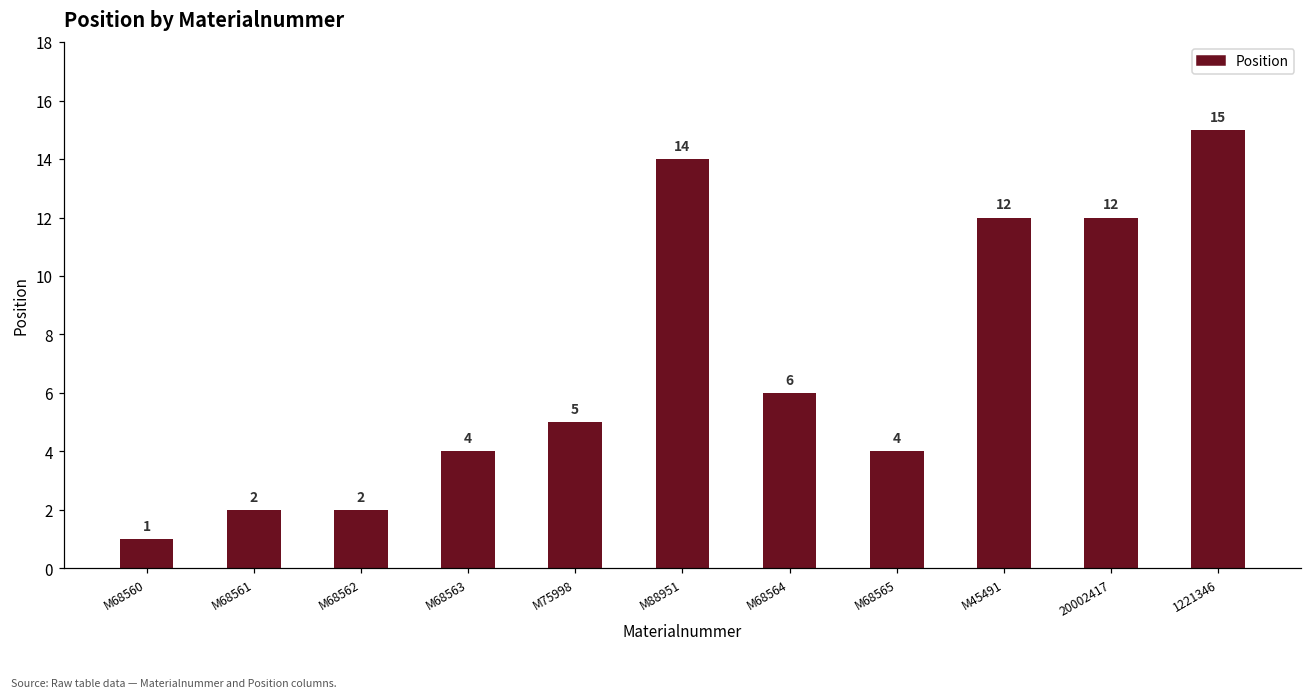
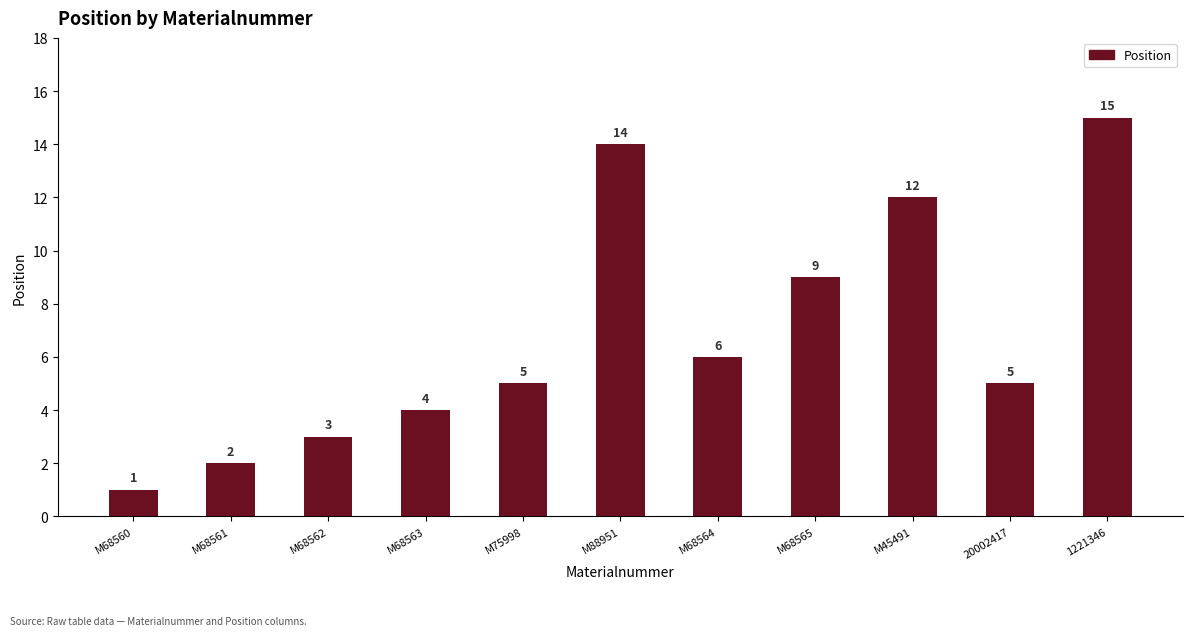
M68562: 2 -> 3
M68565: 4 -> 9
20002417: 12 -> 5
